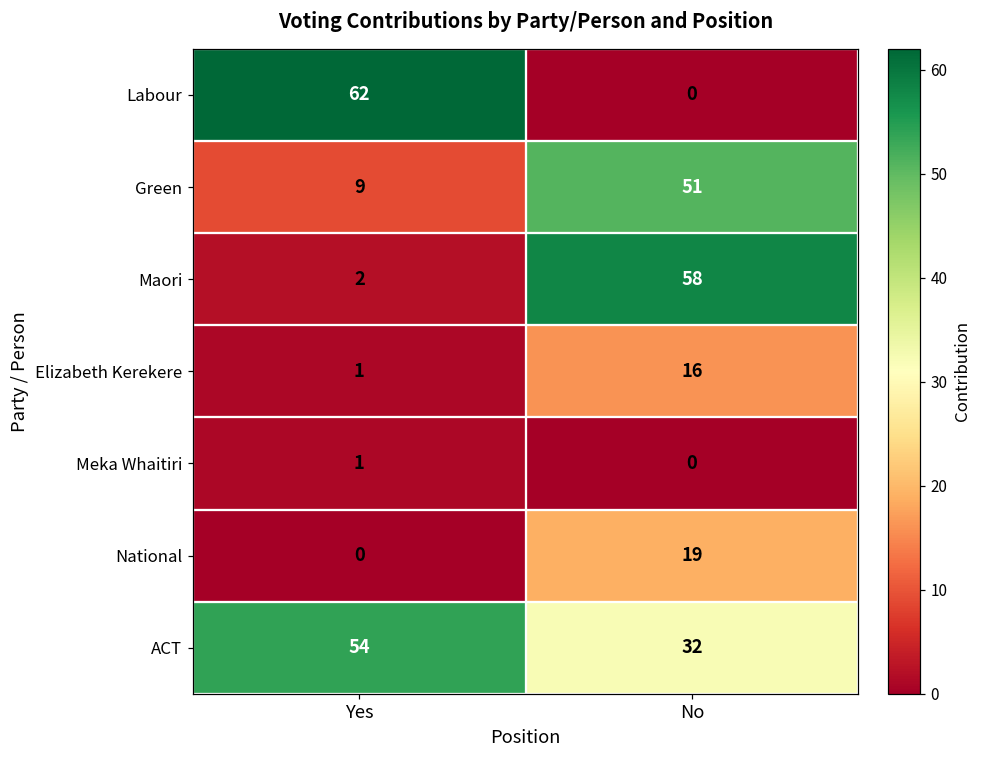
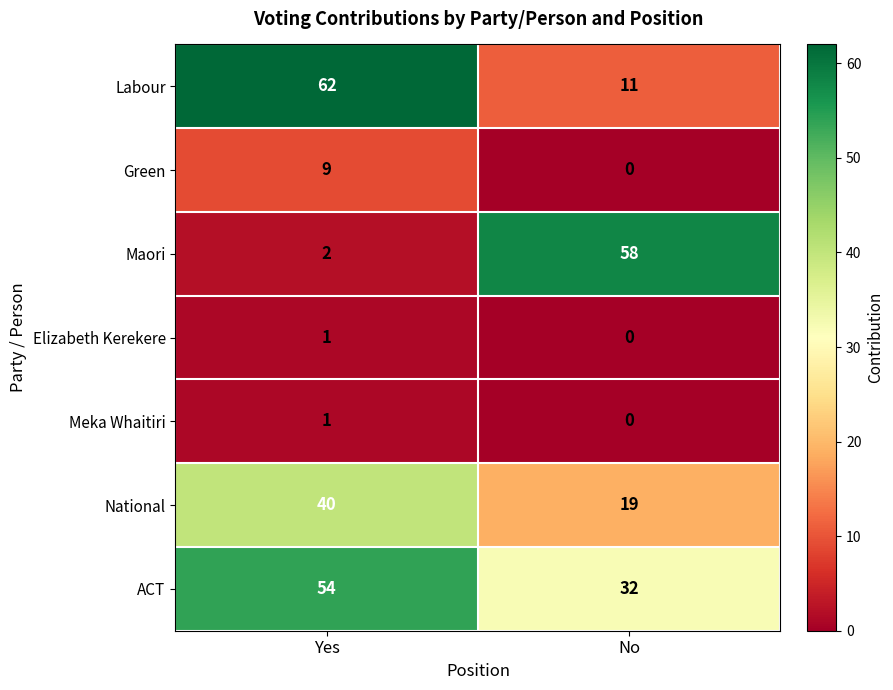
Labour, No: 0 -> 11
Green, No: 51 -> 0
Elizabeth Kerekere, No: 16 -> 0
National, Yes: 0 -> 40
